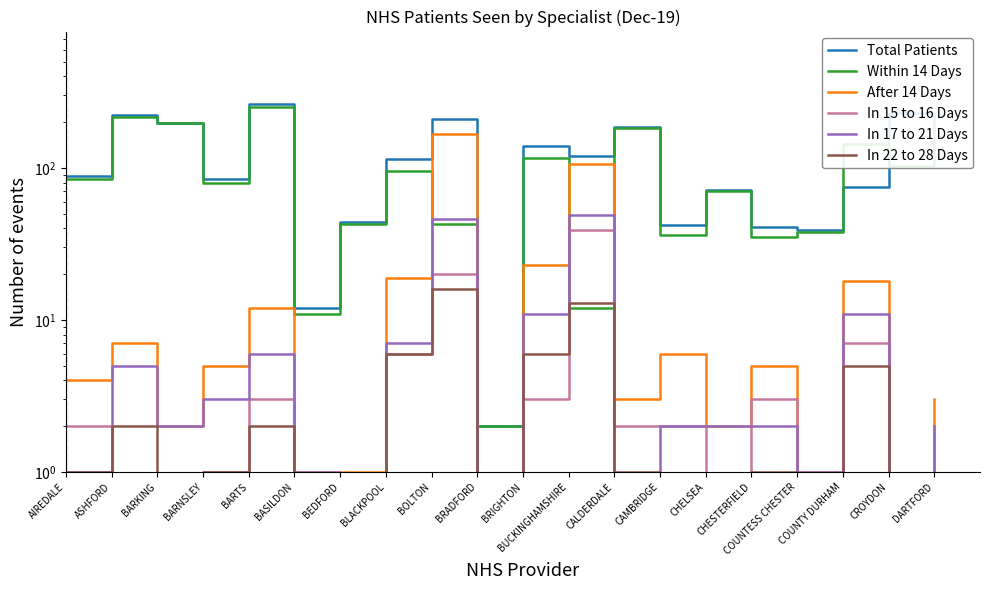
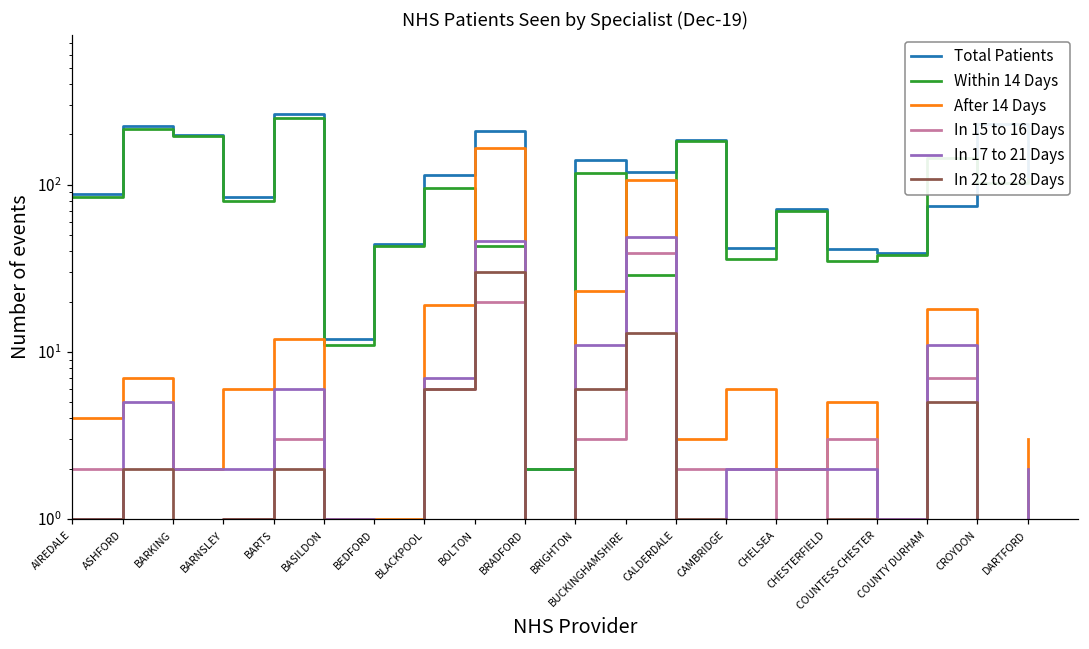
After 14 Days, BARNSLEY: 5 -> 6
In 17 to 21 Days, BARNSLEY: 3 -> 2
In 22 to 28 Days, BOLTON: 16 -> 30
Within 14 Days, BUCKINGHAMSHIRE: 12 -> 29
